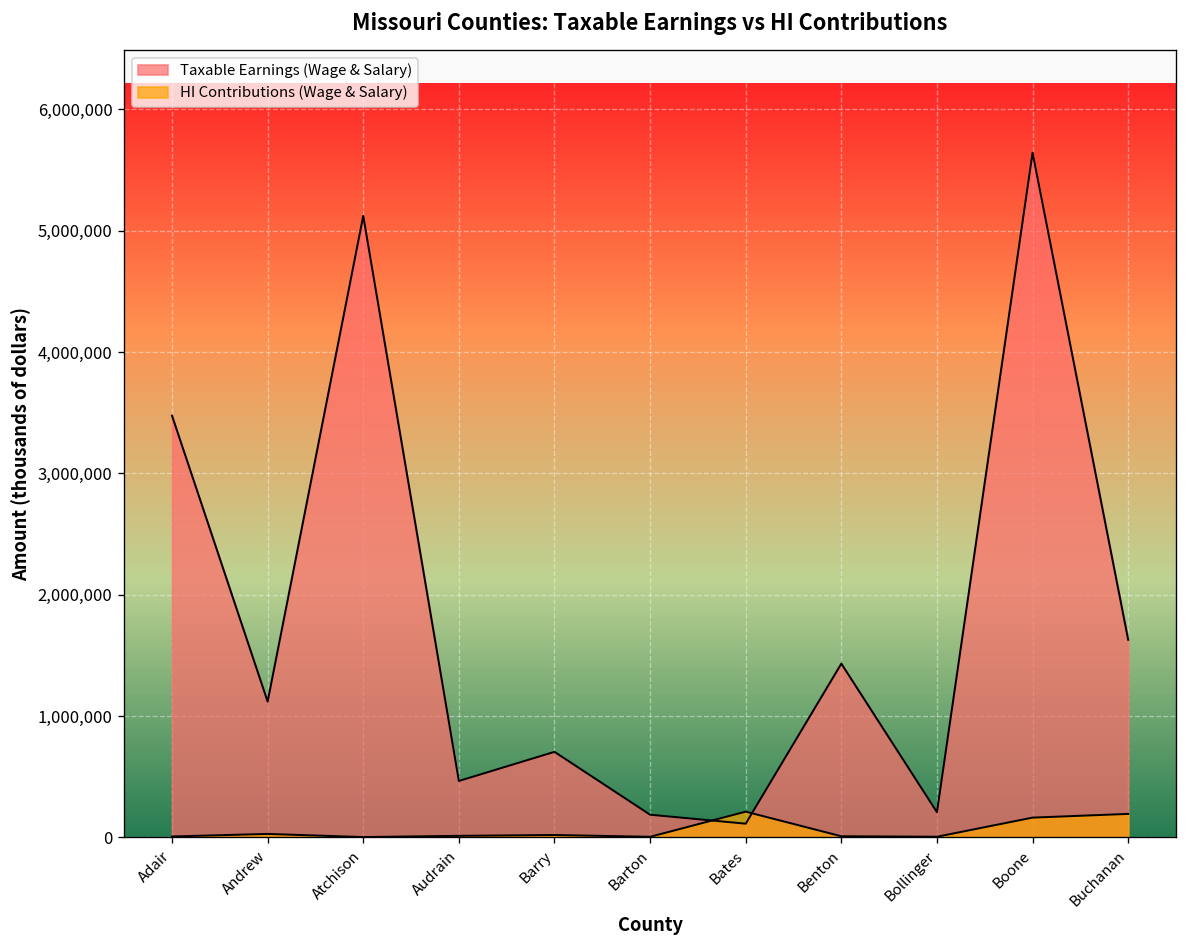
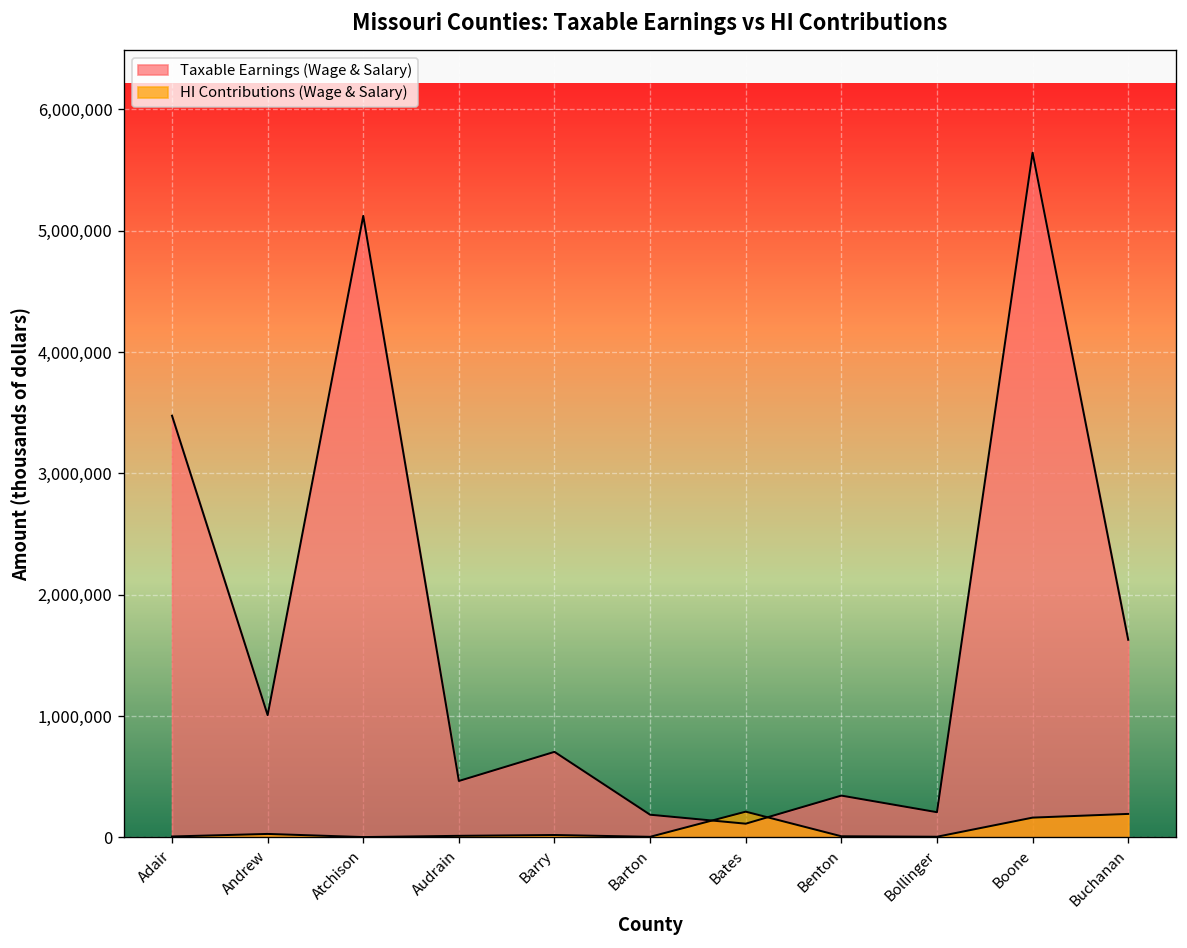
Taxable Earnings (Wage & Salary), Andrew: 1,120,000 -> 1,010,000
Taxable Earnings (Wage & Salary), Benton: 1,430,000 -> 350,000
